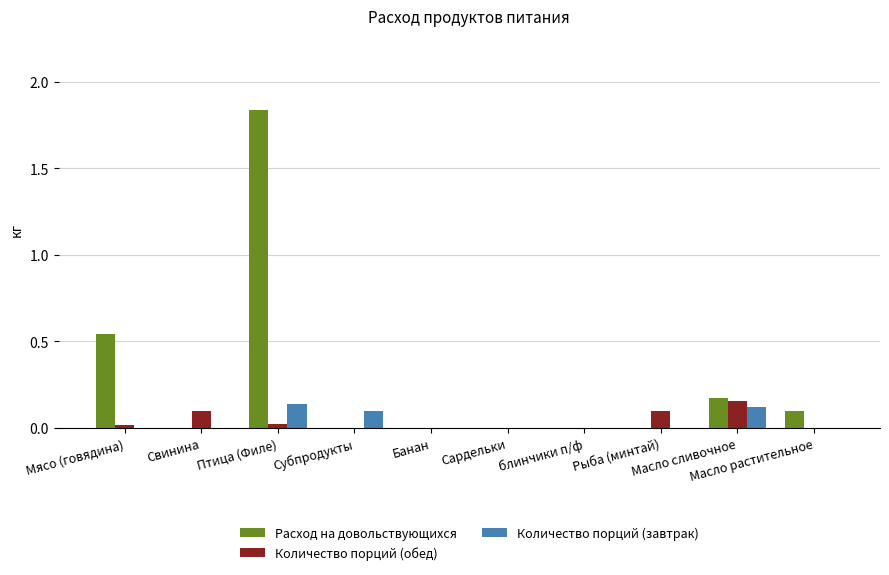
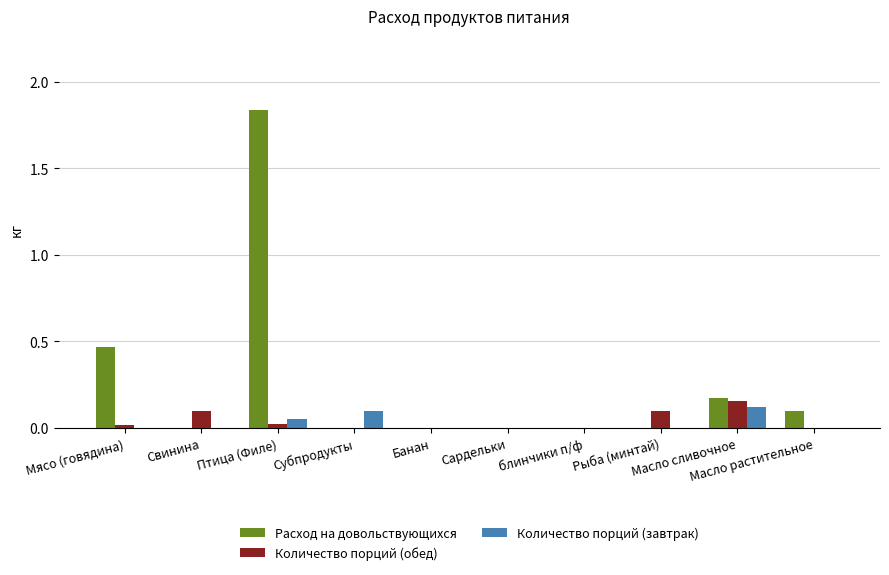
Расход на довольствующихся, Мясо (говядина): 0.54 -> 0.47
Количество порций (завтрак), Птица (Филе): 0.14 -> 0.05
